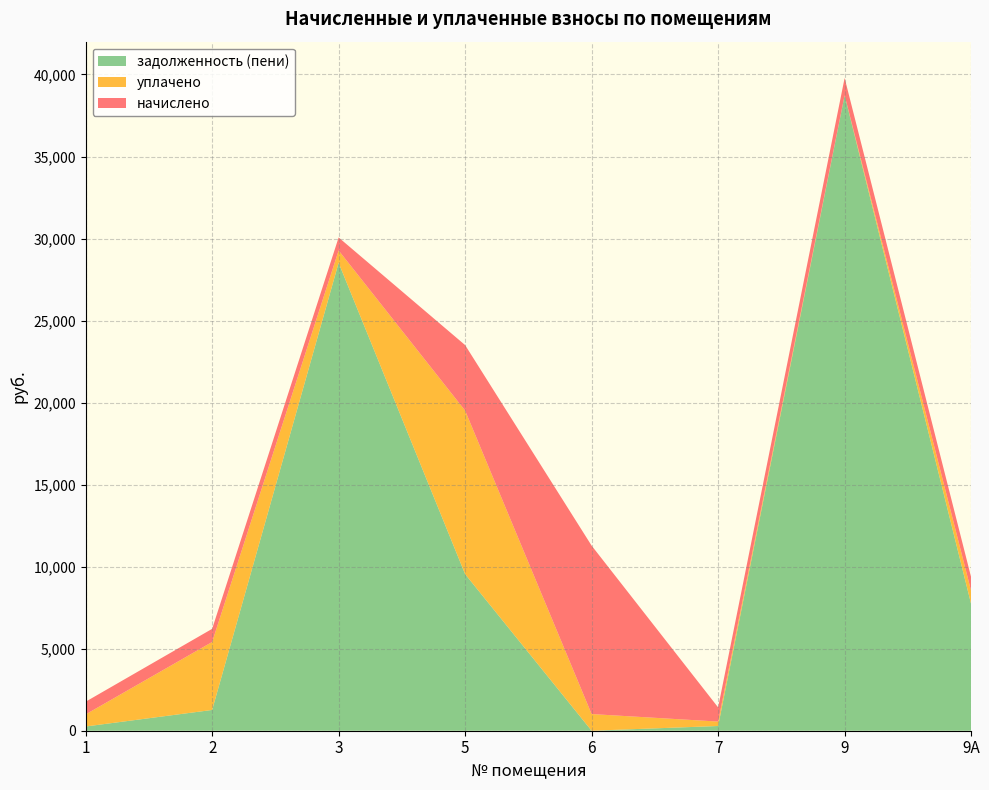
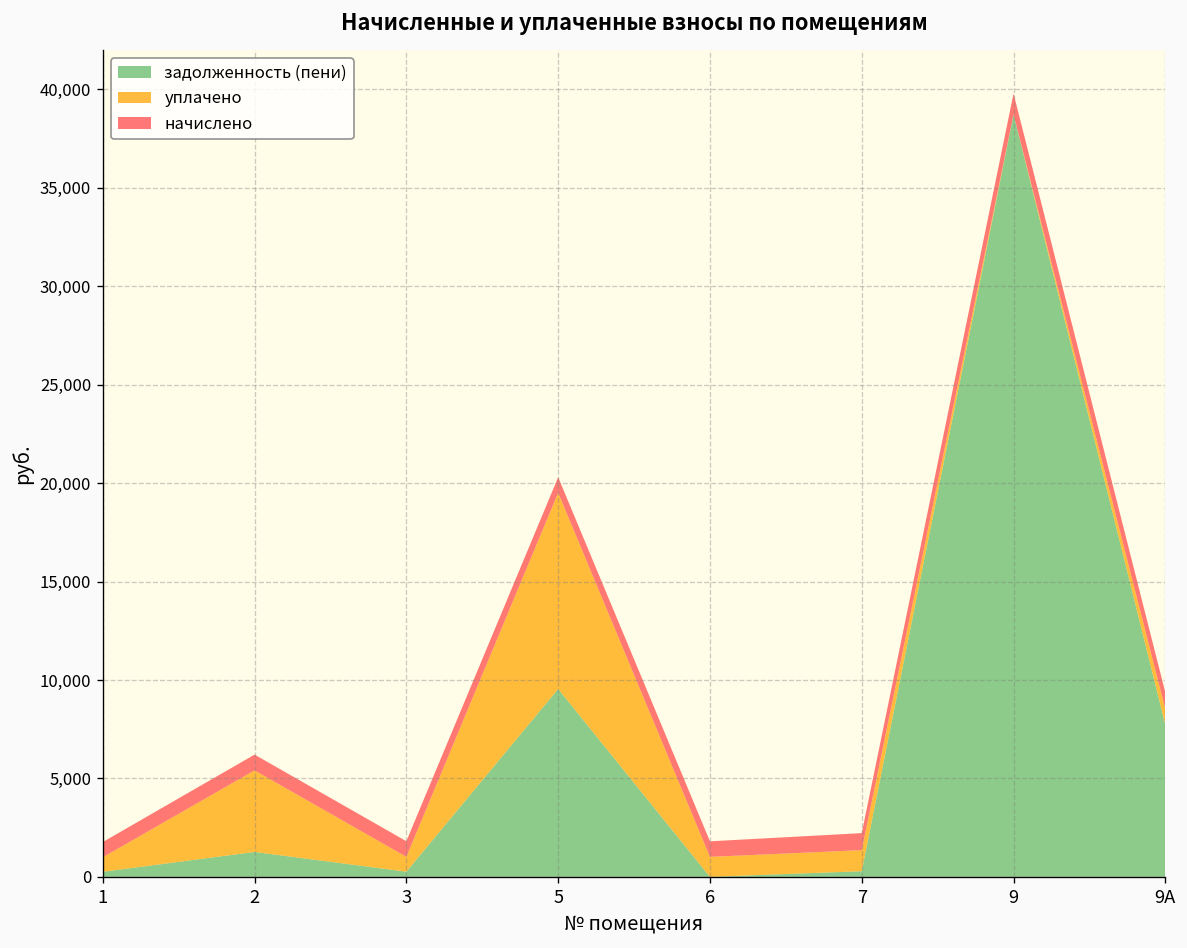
задолженность (пени), 3: 28,500 -> 300
начислено, 5: 4,000 -> 800
начислено, 6: 10,300 -> 800
уплачено, 7: 300 -> 1,100
